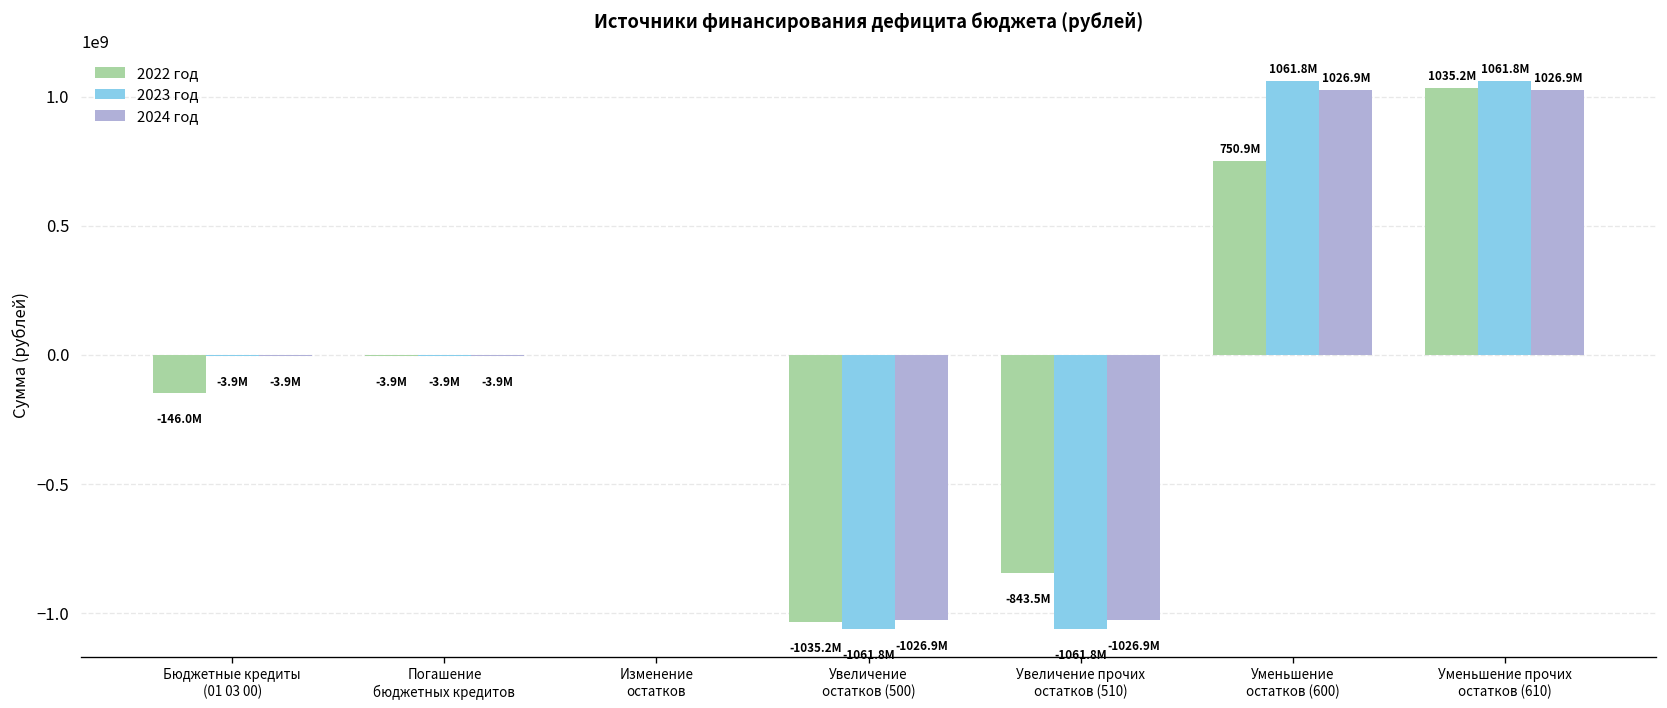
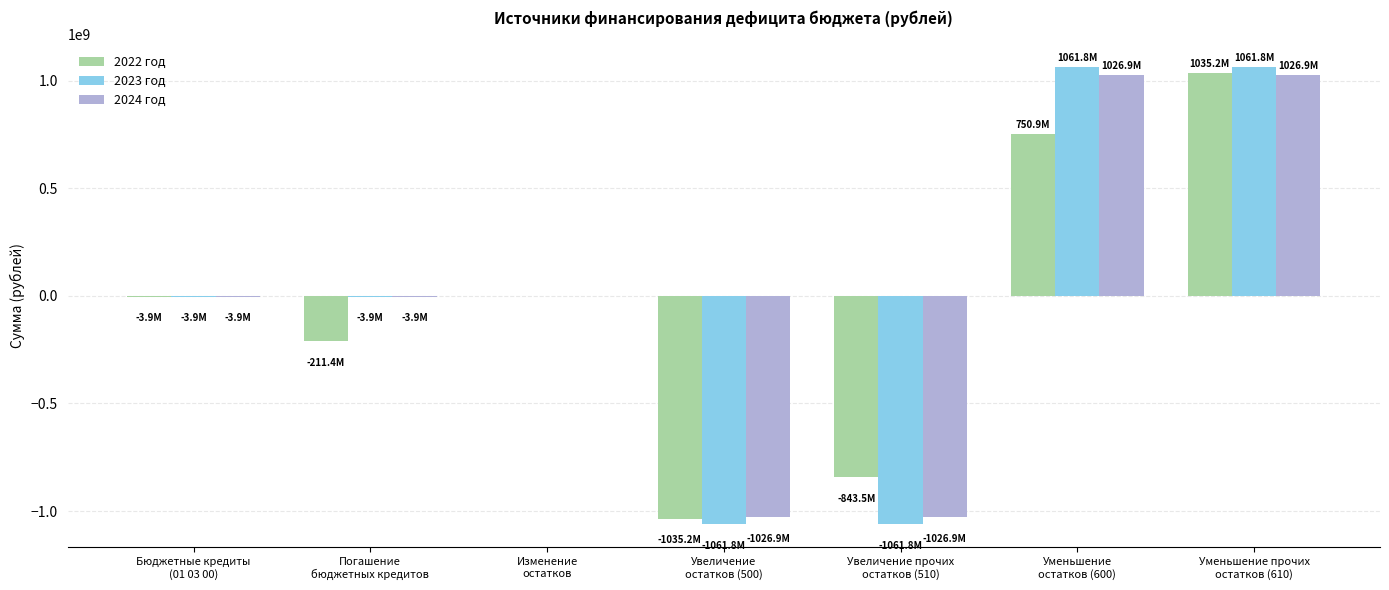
2022 год, Бюджетные кредиты (01 03 00): -146.0M -> -3.9M
2022 год, Погашение бюджетных кредитов: -3.9M -> -211.4M
